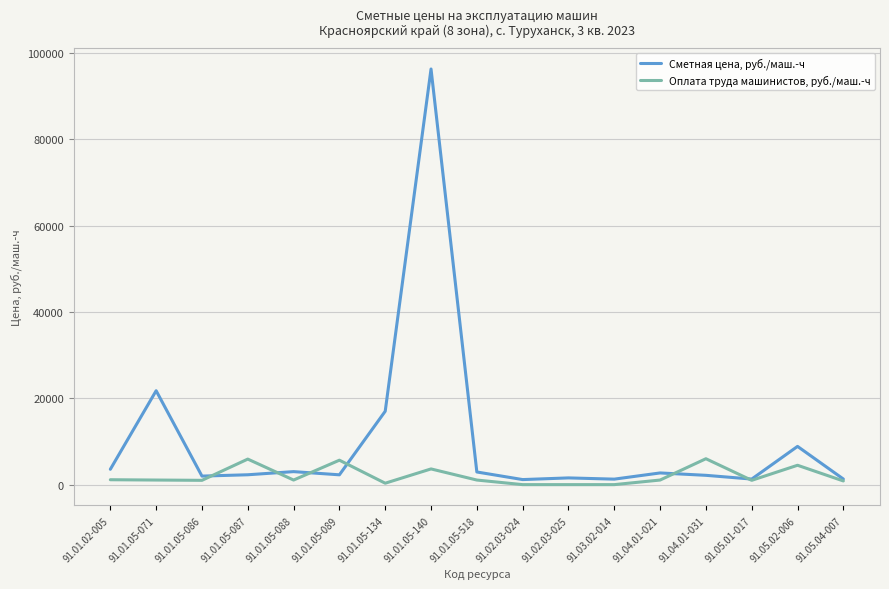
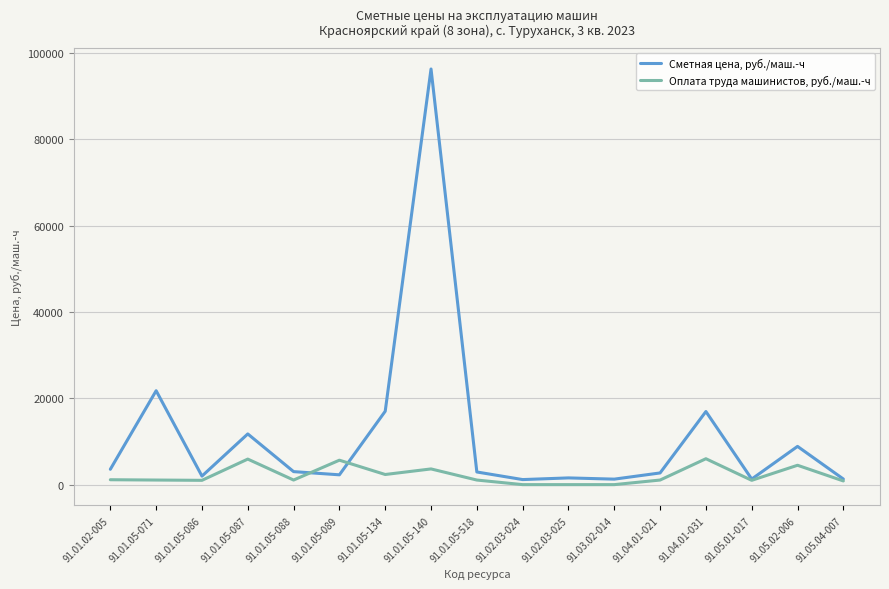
Сметная цена, руб./маш.-ч, 91.01.05-087: 2000 -> 12000
Оплата труда машинистов, руб./маш.-ч, 91.01.05-134: 0 -> 2000
Сметная цена, руб./маш.-ч, 91.04.01-031: 2000 -> 17000
